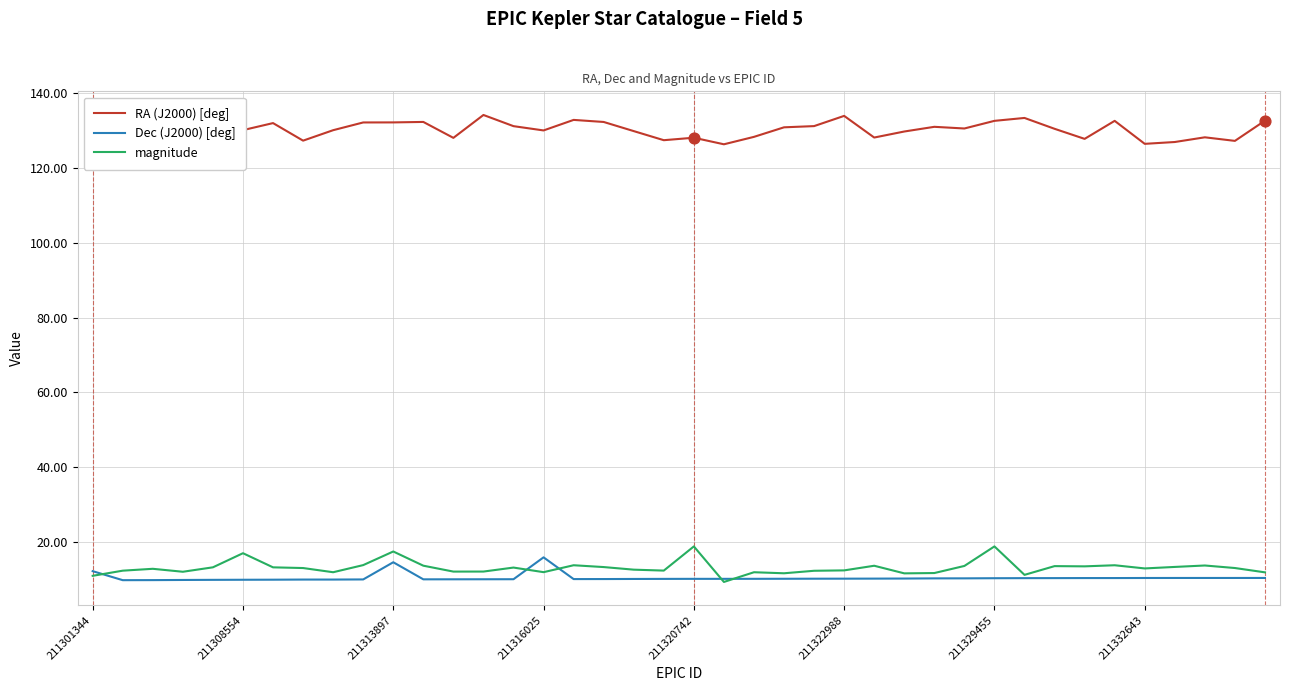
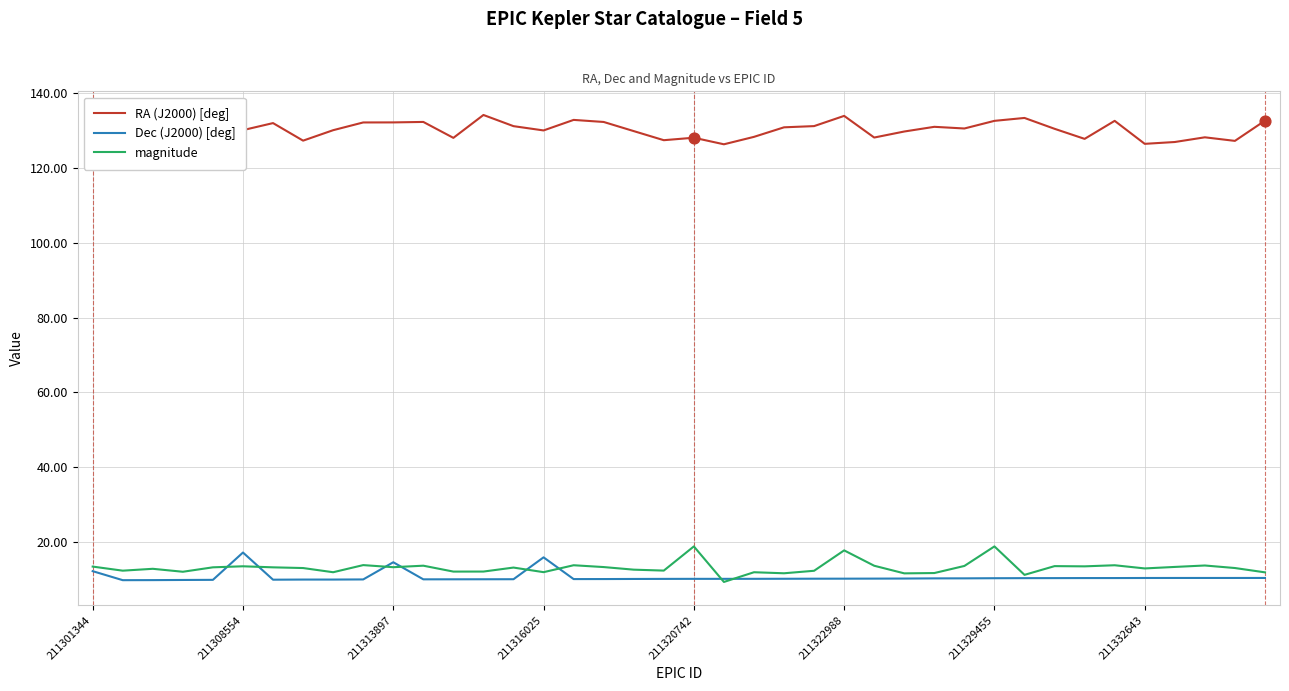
magnitude, 211301344: 11 -> 14
Dec (J2000) [deg], 211308554: 10 -> 17
magnitude, 211308554: 17 -> 14
magnitude, 211313897: 18 -> 13
magnitude, 211322988: 13 -> 18
